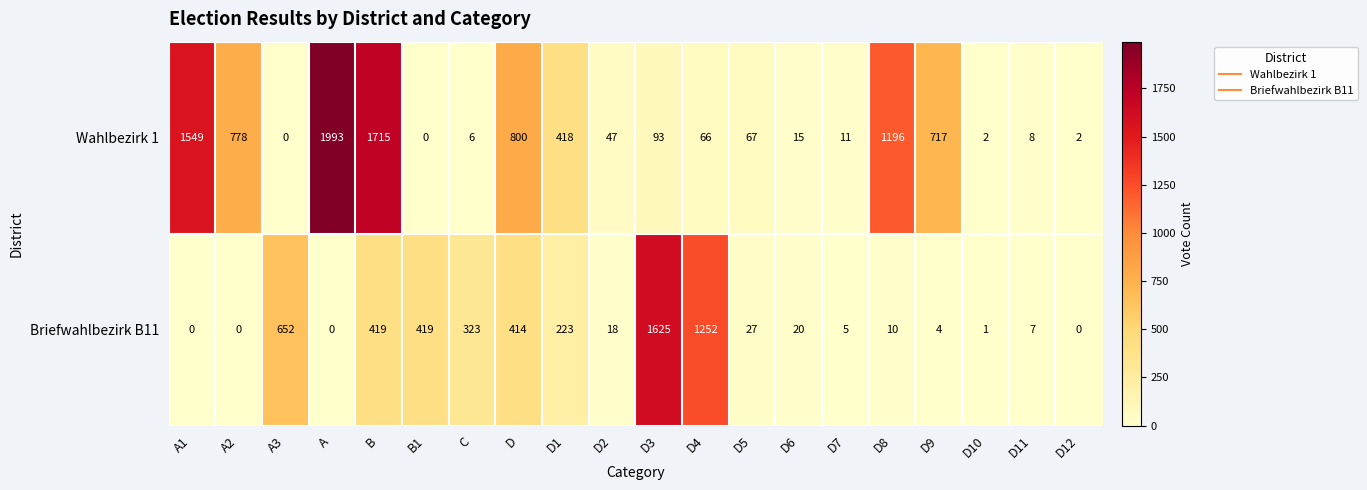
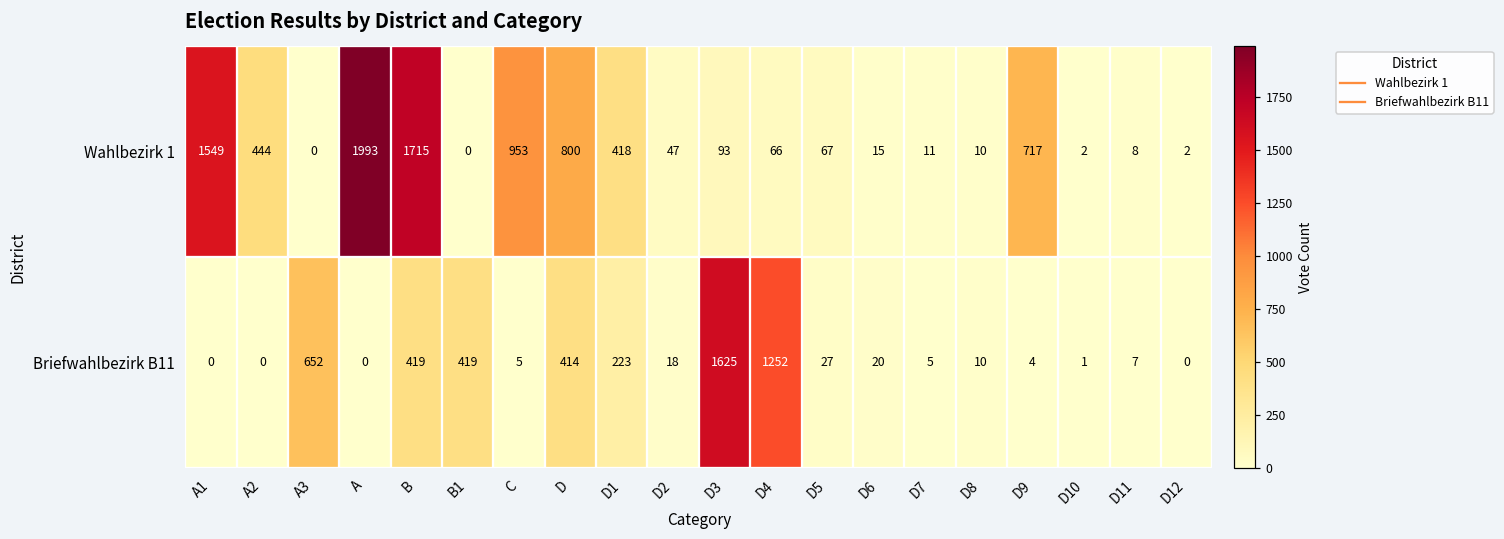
Wahlbezirk 1, A2: 778 -> 444
Wahlbezirk 1, C: 6 -> 953
Wahlbezirk 1, D8: 1196 -> 10
Briefwahlbezirk B11, C: 323 -> 5
